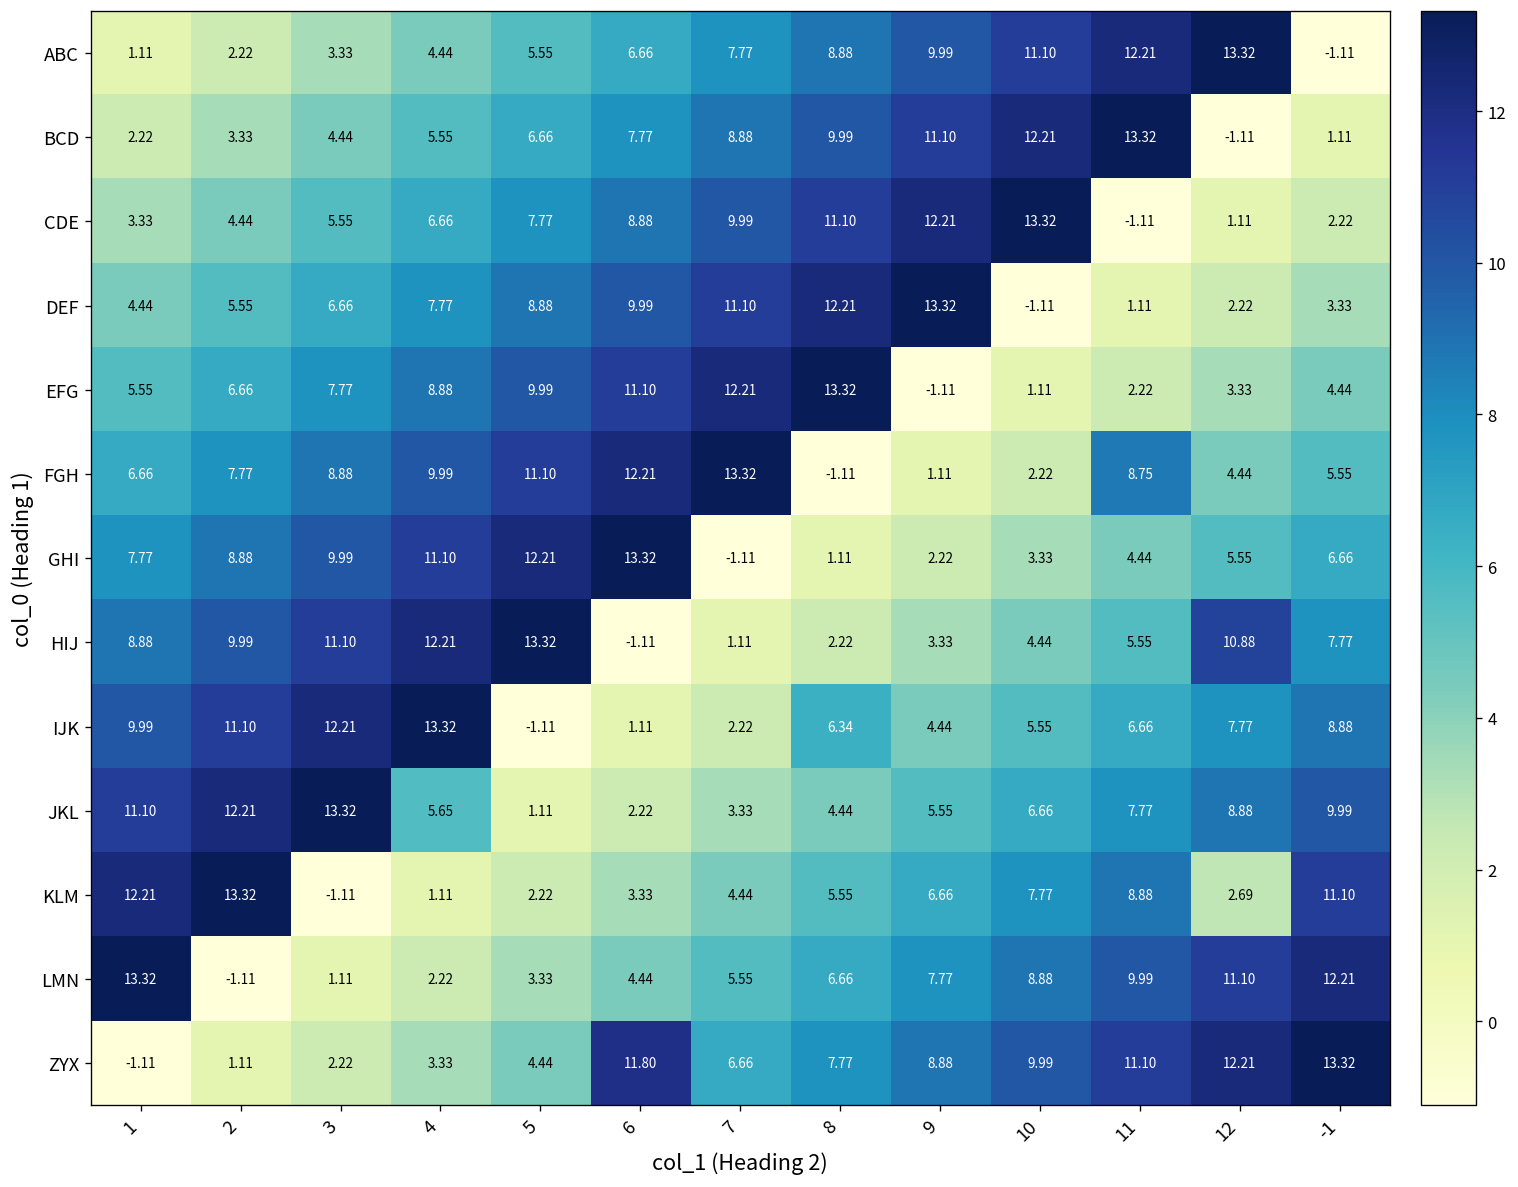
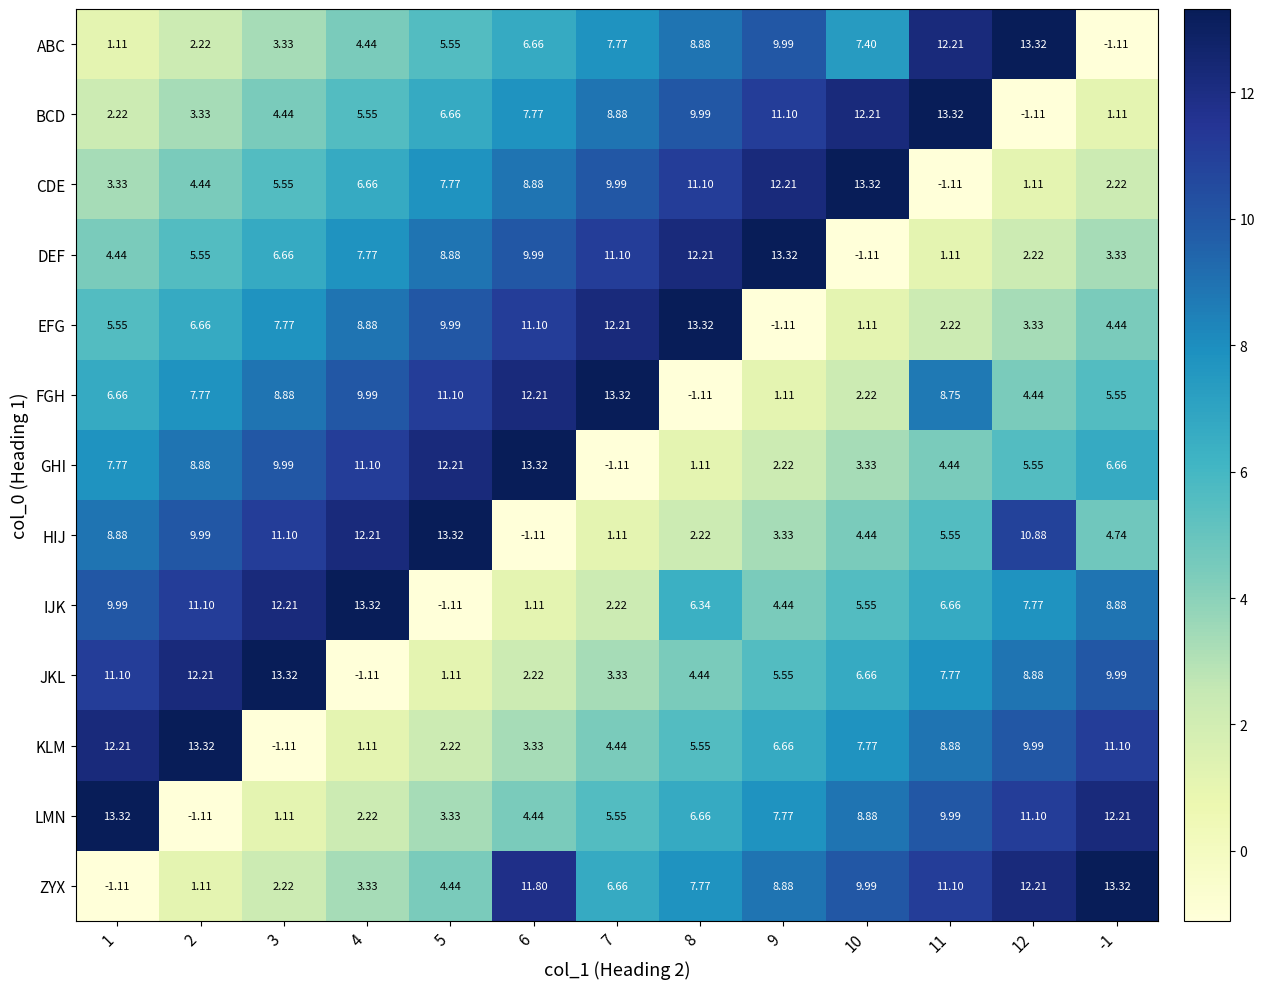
ABC, 10: 11.10 -> 7.40
HIJ, -1: 7.77 -> 4.74
JKL, 4: 5.65 -> -1.11
KLM, 12: 2.69 -> 9.99
